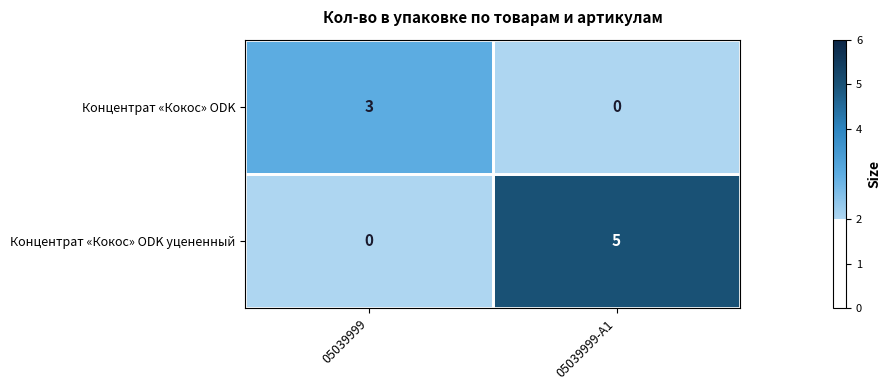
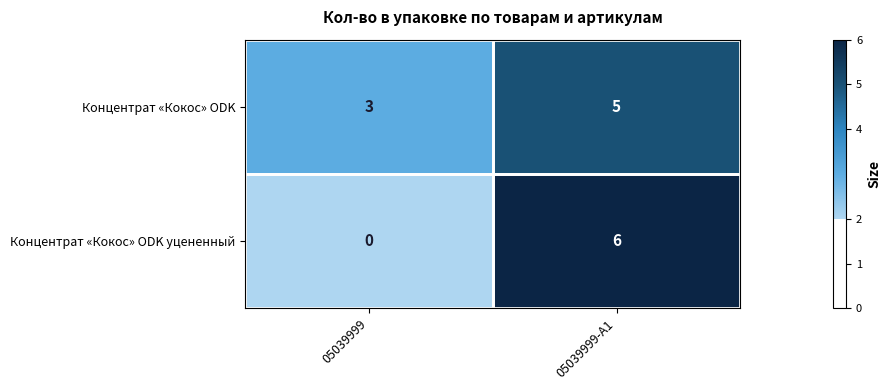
Концентрат «Кокос» ODK, 05039999-А1: 0 -> 5
Концентрат «Кокос» ODK уцененный, 05039999-А1: 5 -> 6
